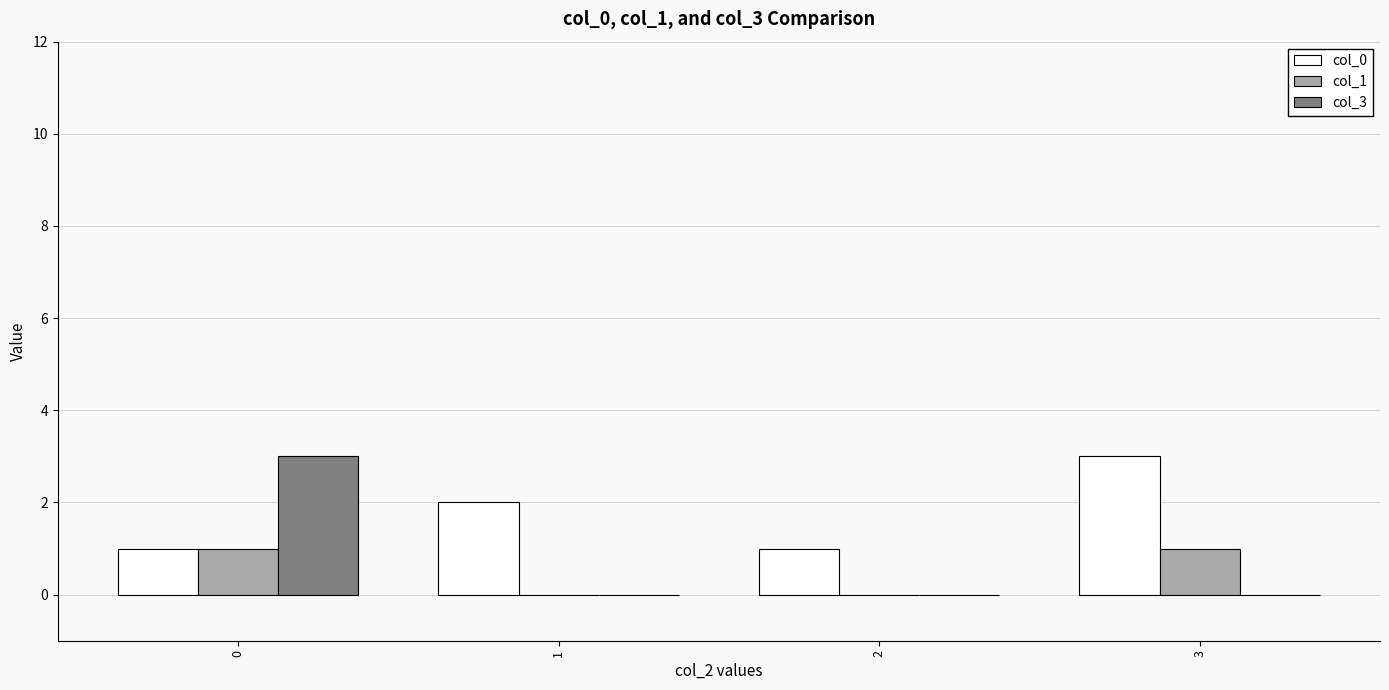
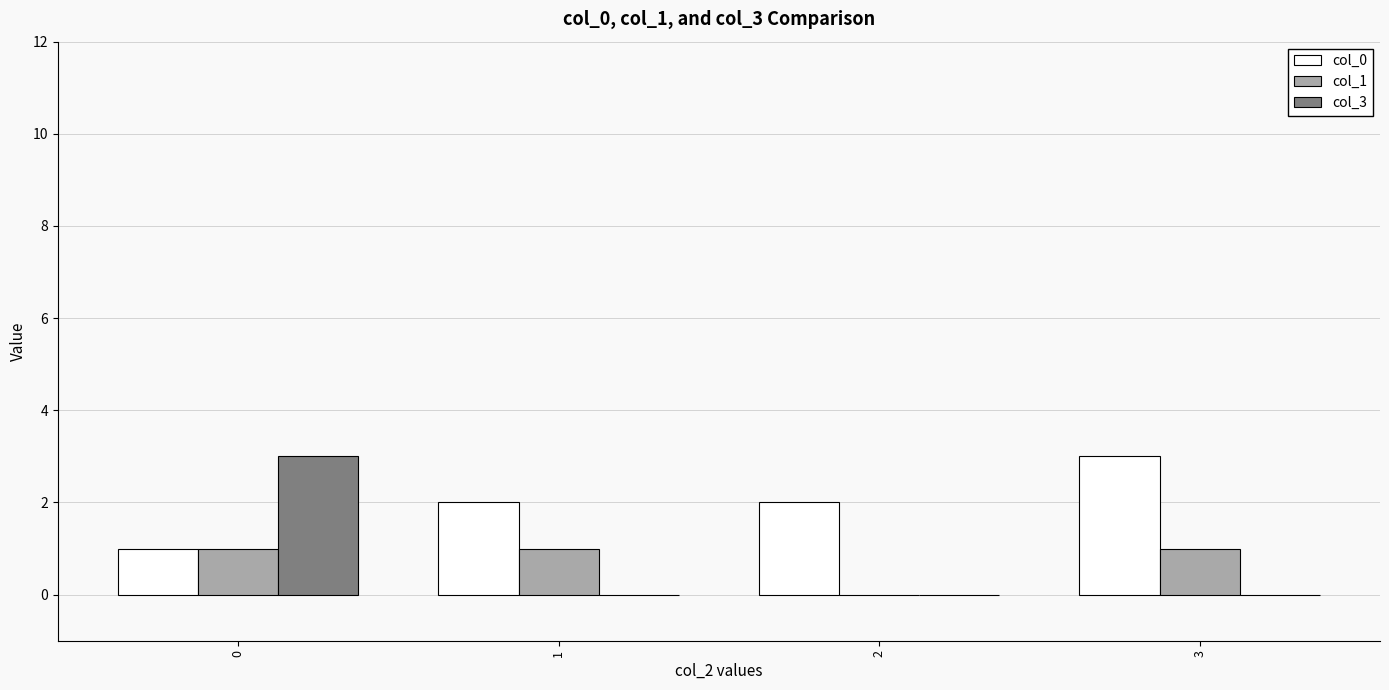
col_1, 1: 0 -> 1
col_0, 2: 1 -> 2
